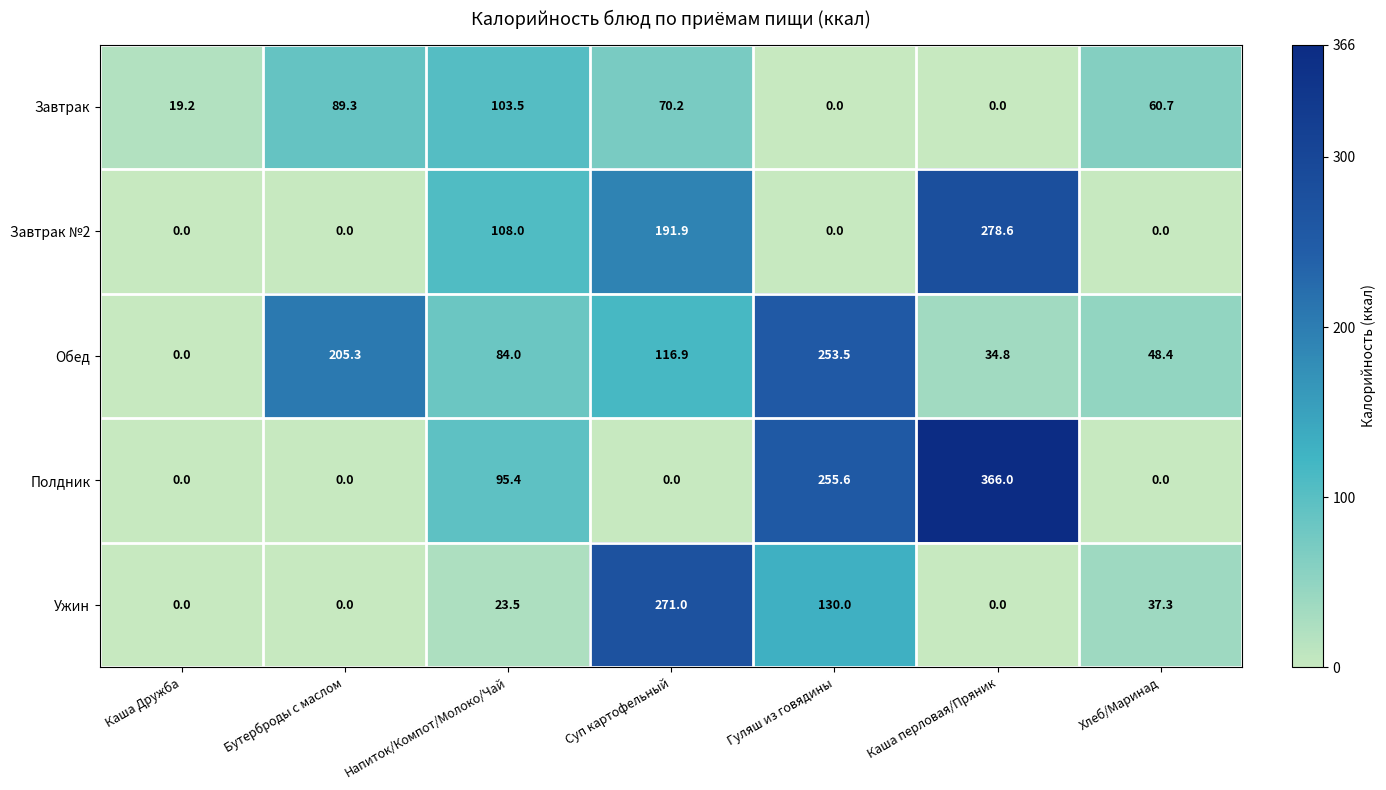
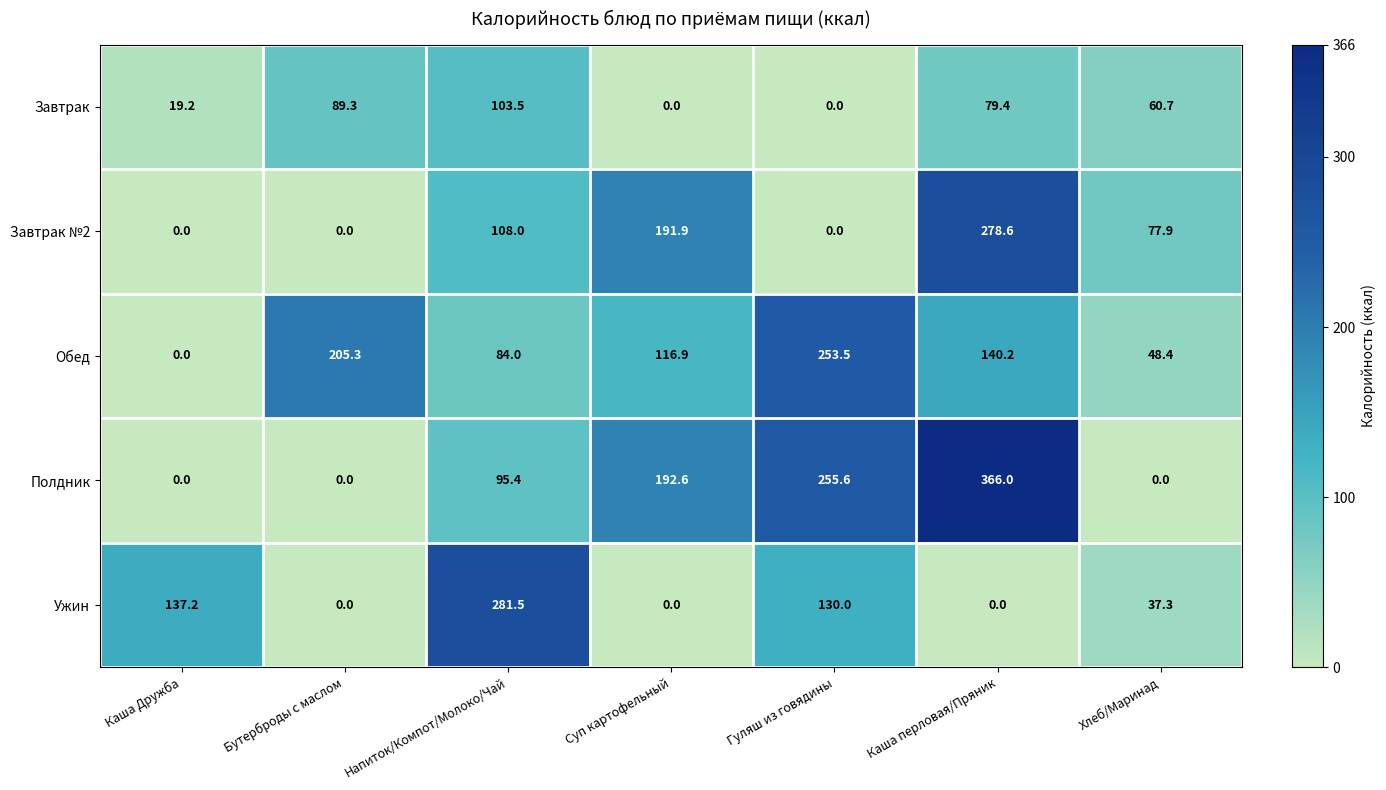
Завтрак, Суп картофельный: 70.2 -> 0.0
Завтрак, Каша перловая/Пряник: 0.0 -> 79.4
Завтрак №2, Хлеб/Маринад: 0.0 -> 77.9
Обед, Каша перловая/Пряник: 34.8 -> 140.2
Полдник, Суп картофельный: 0.0 -> 192.6
Ужин, Каша Дружба: 0.0 -> 137.2
Ужин, Напиток/Компот/Молоко/Чай: 23.5 -> 281.5
Ужин, Суп картофельный: 271.0 -> 0.0
